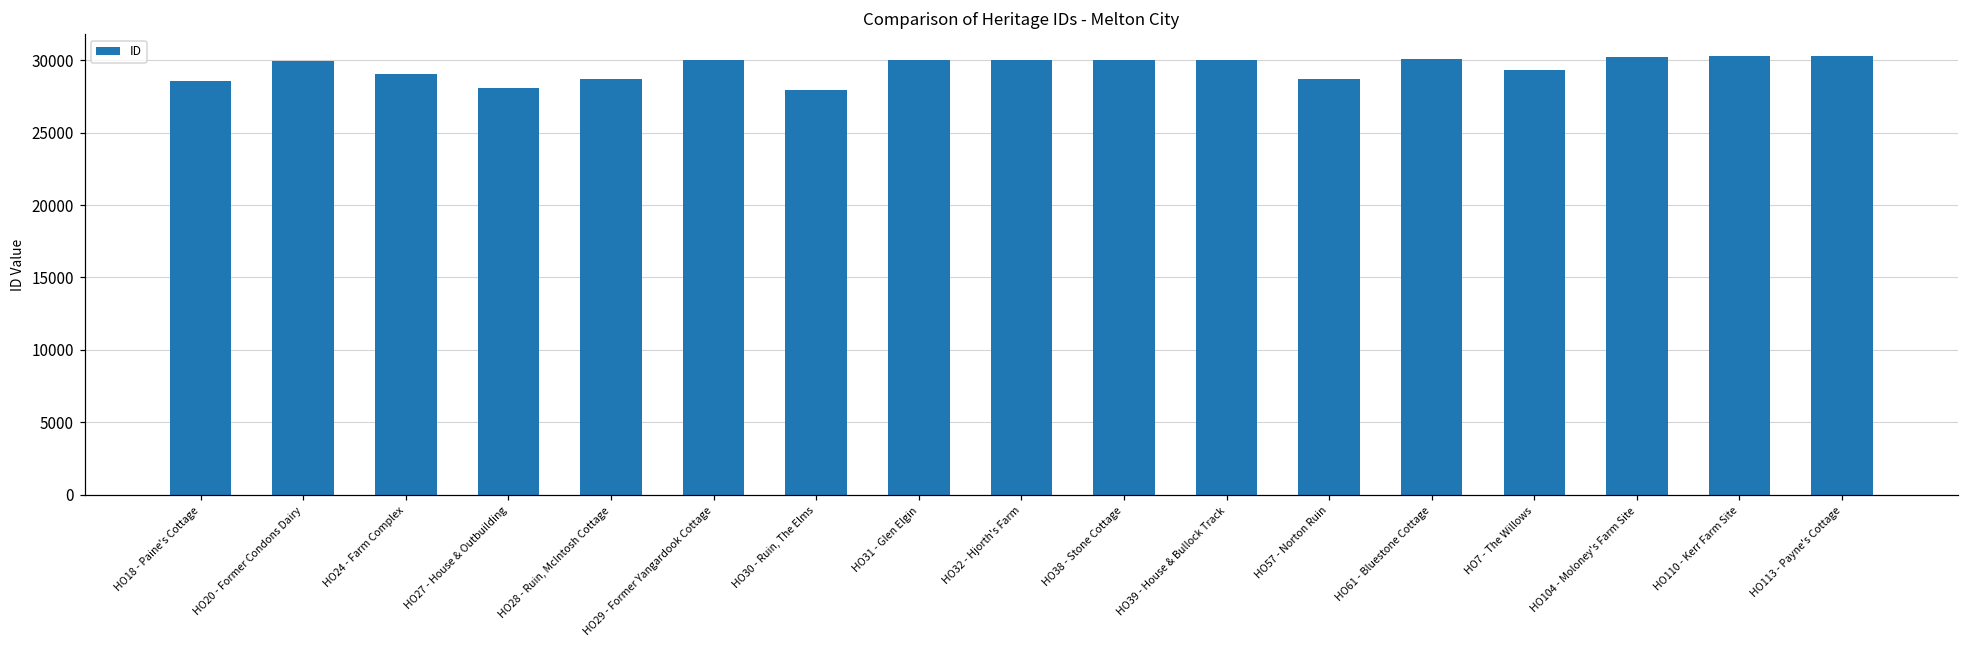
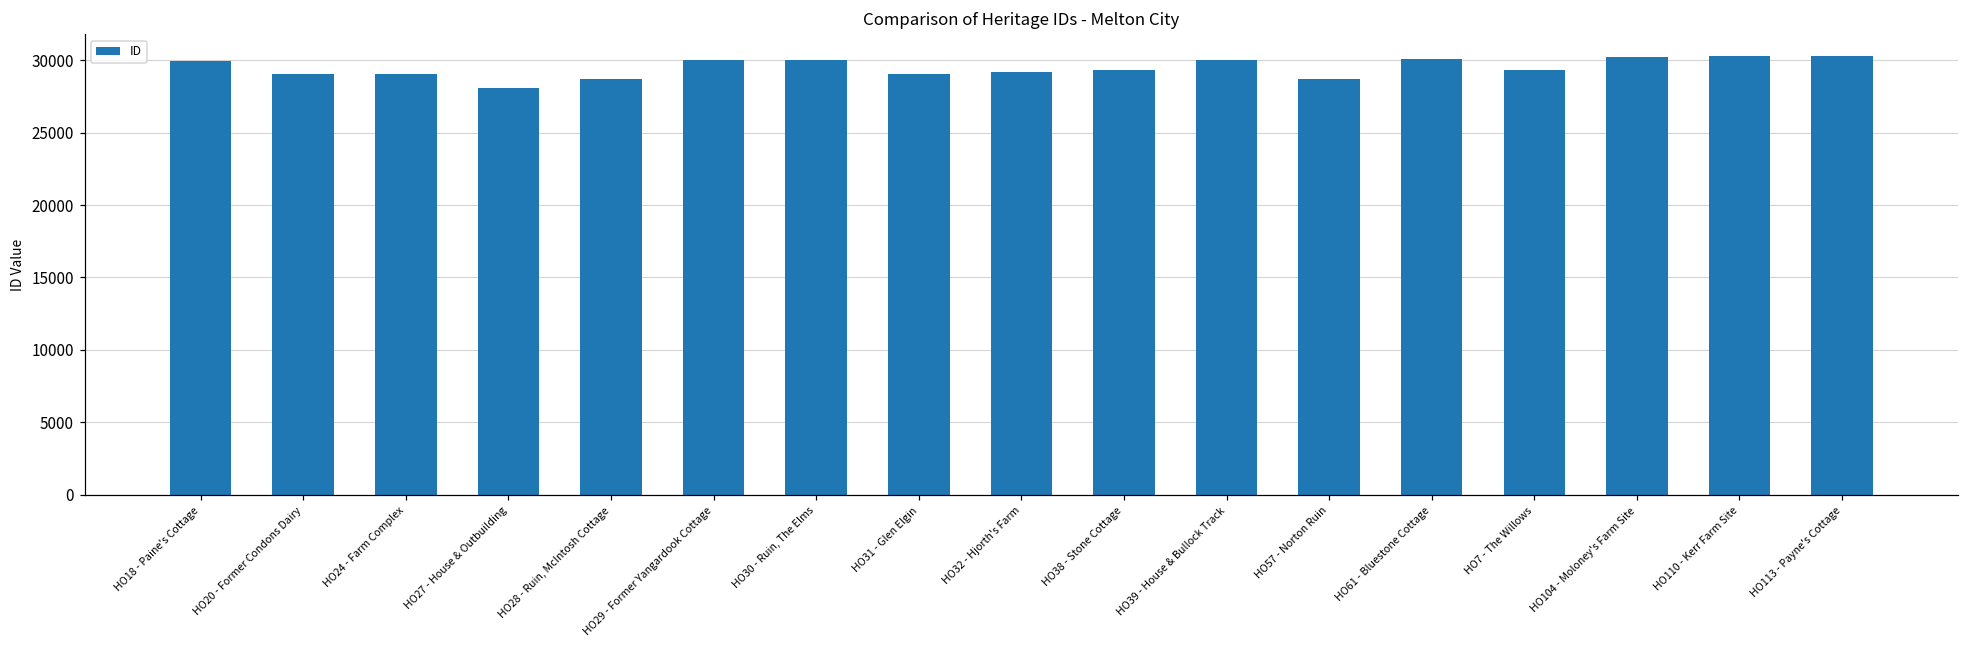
HO18 - Paine's Cottage: 28600 -> 30000
HO20 - Former Condons Dairy: 30000 -> 29100
HO30 - Ruin, The Elms: 27900 -> 30000
HO31 - Glen Elgin: 30000 -> 29100
HO32 - Hjorth's Farm: 30000 -> 29200
HO38 - Stone Cottage: 30000 -> 29300
